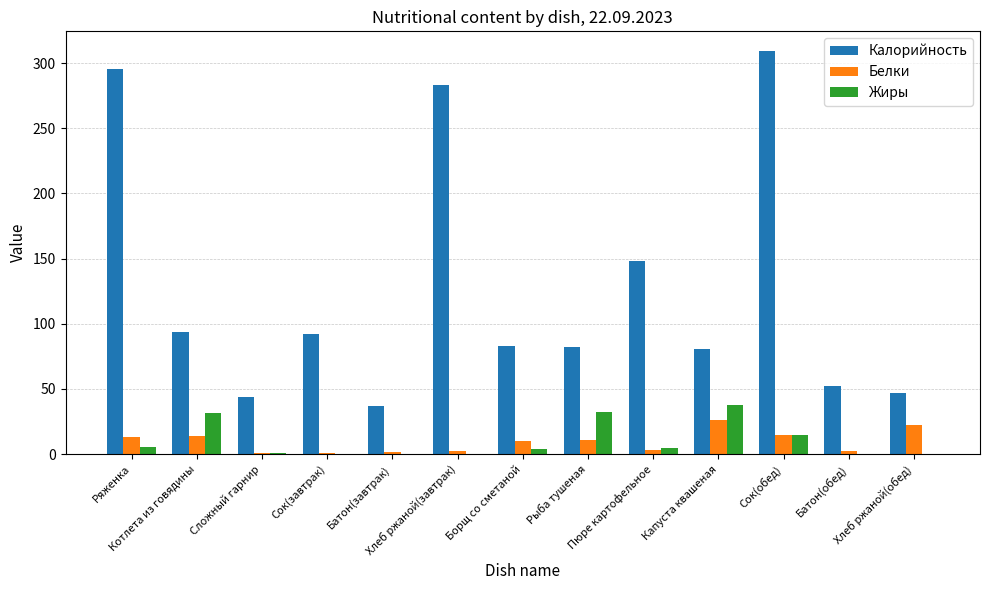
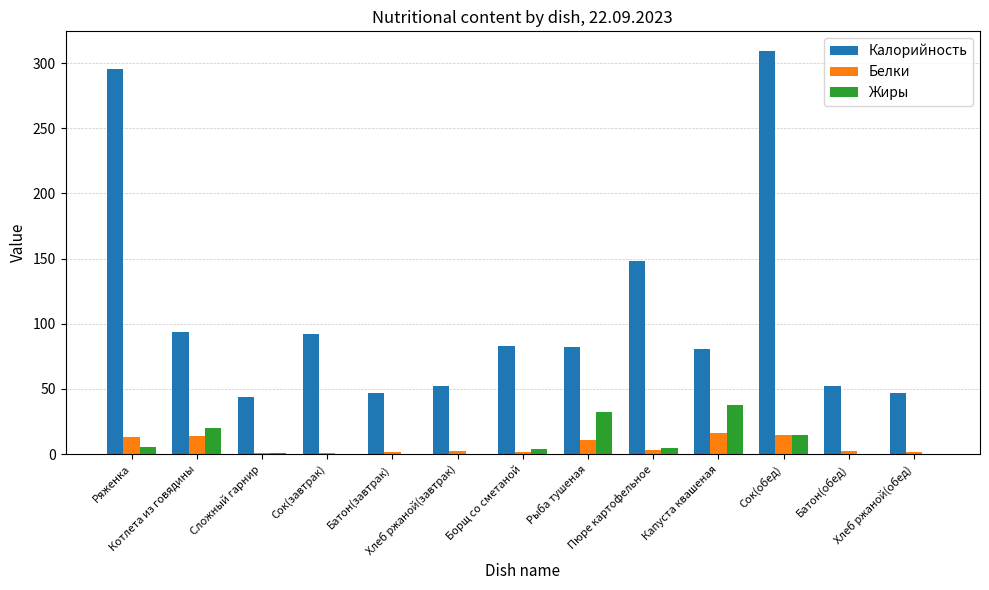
Жиры, Котлета из говядины: 31 -> 20
Калорийность, Батон(завтрак): 37 -> 47
Калорийность, Хлеб ржаной(завтрак): 283 -> 52
Белки, Борщ со сметаной: 10 -> 1
Белки, Капуста квашеная: 26 -> 16
Белки, Хлеб ржаной(обед): 22 -> 2
